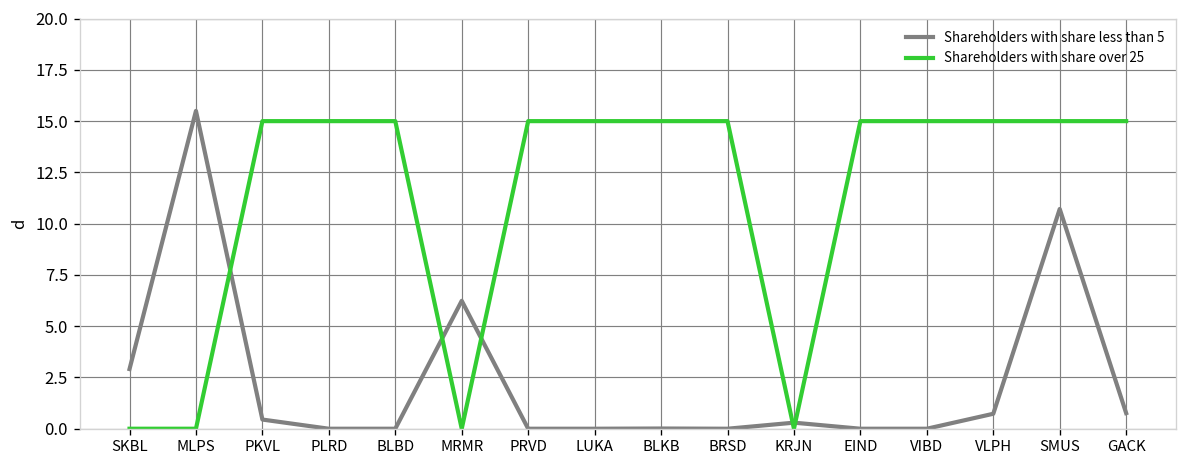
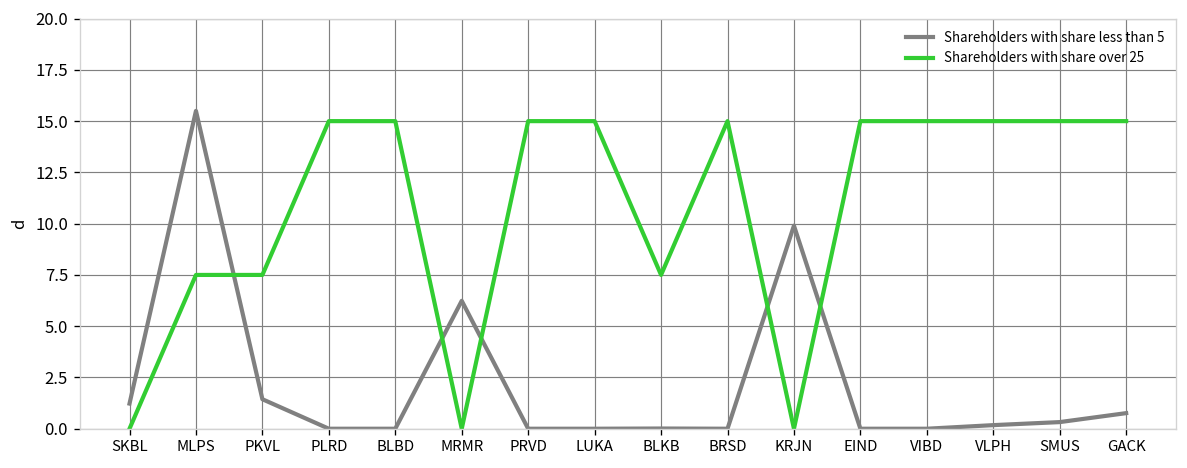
Shareholders with share less than 5, SKBL: 2.9 -> 1.2
Shareholders with share over 25, MLPS: 0.0 -> 7.5
Shareholders with share less than 5, PKVL: 0.4 -> 1.4
Shareholders with share over 25, PKVL: 15.0 -> 7.5
Shareholders with share over 25, BLKB: 15.0 -> 7.5
Shareholders with share less than 5, KRJN: 0.3 -> 9.9
Shareholders with share less than 5, VLPH: 0.7 -> 0.2
Shareholders with share less than 5, SMUS: 10.7 -> 0.3
